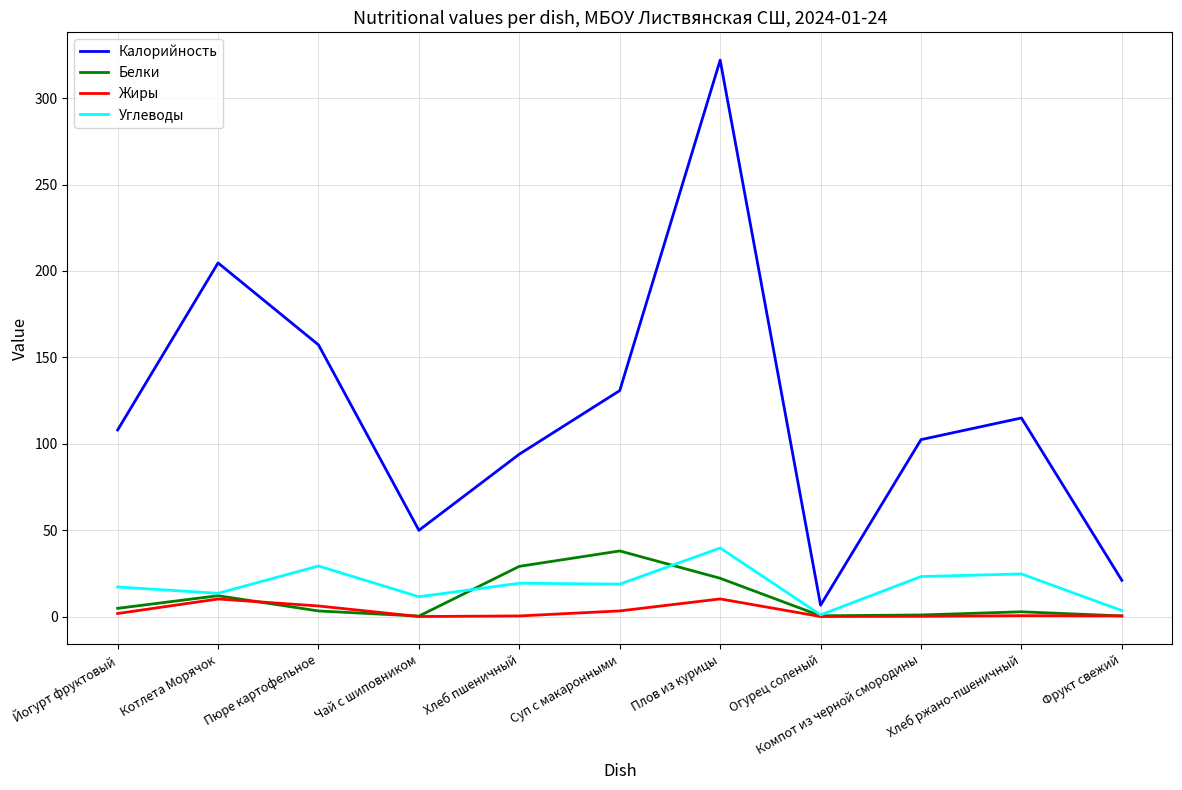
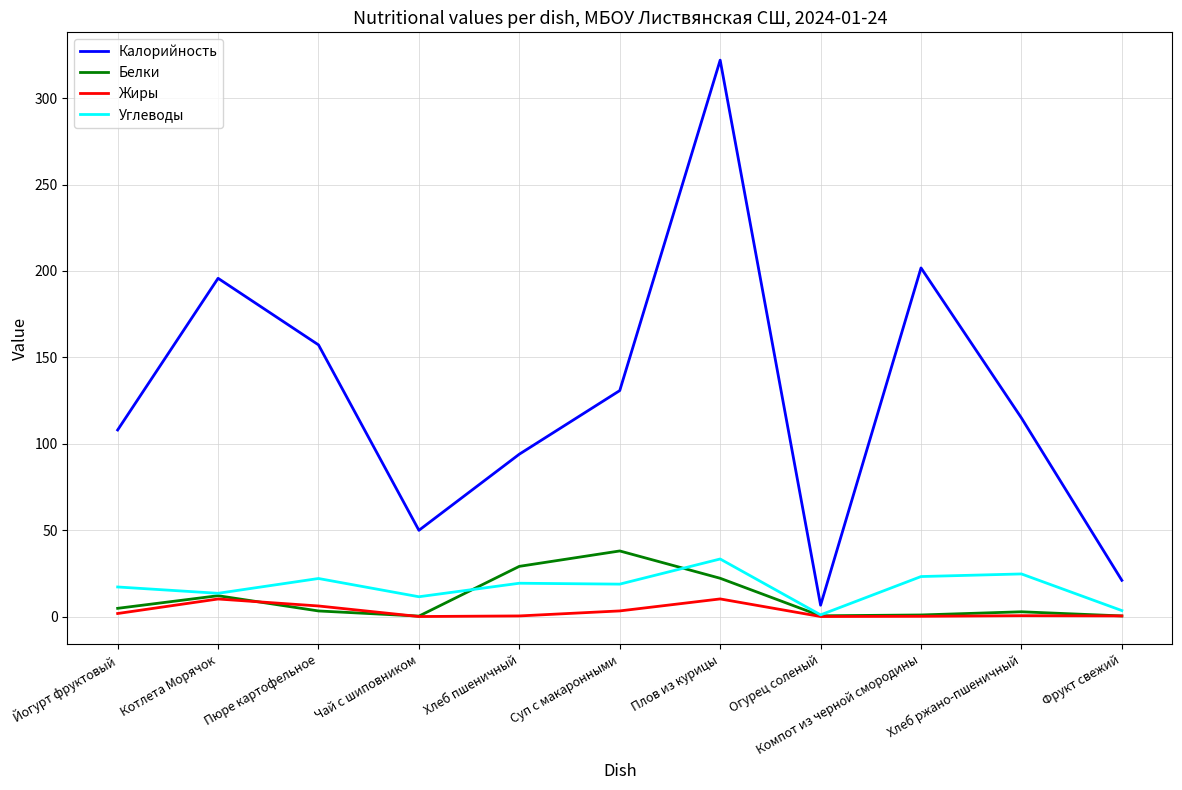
Калорийность, Котлета Морячок: 205 -> 196
Углеводы, Пюре картофельное: 29 -> 22
Углеводы, Плов из курицы: 40 -> 33
Калорийность, Компот из черной смородины: 102 -> 202
